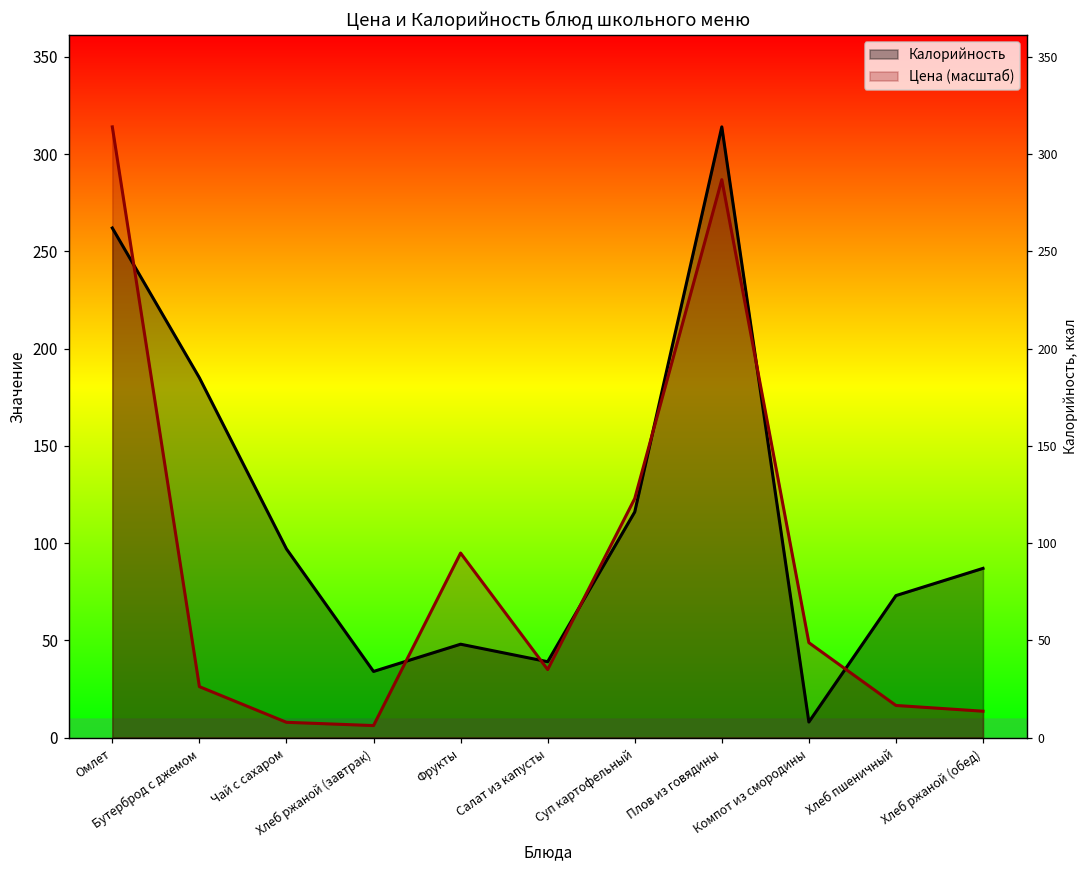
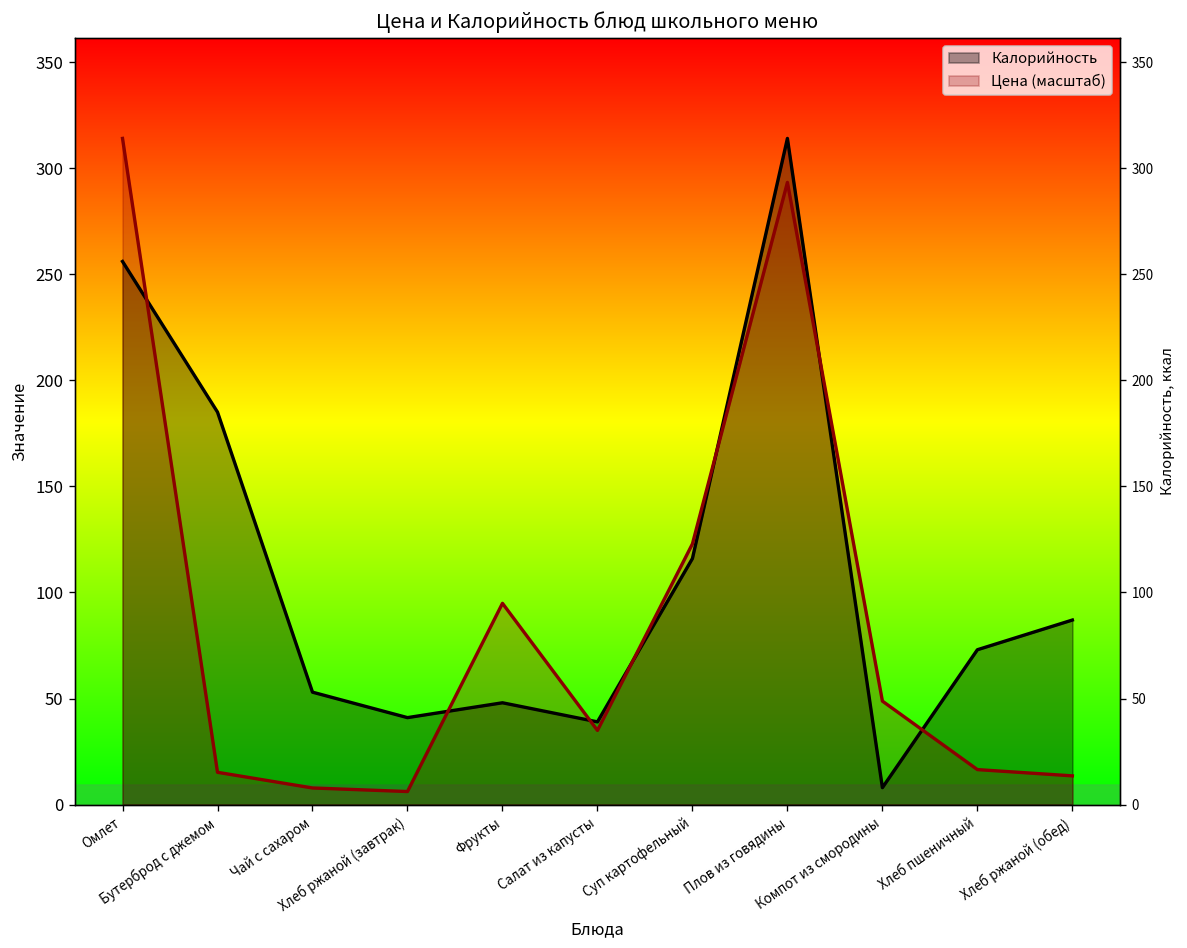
Калорийность, Омлет: 262 -> 256
Цена (масштаб), Бутерброд с джемом: 26 -> 15
Калорийность, Чай с сахаром: 97 -> 53
Калорийность, Хлеб ржаной (завтрак): 34 -> 41
Цена (масштаб), Плов из говядины: 287 -> 293
